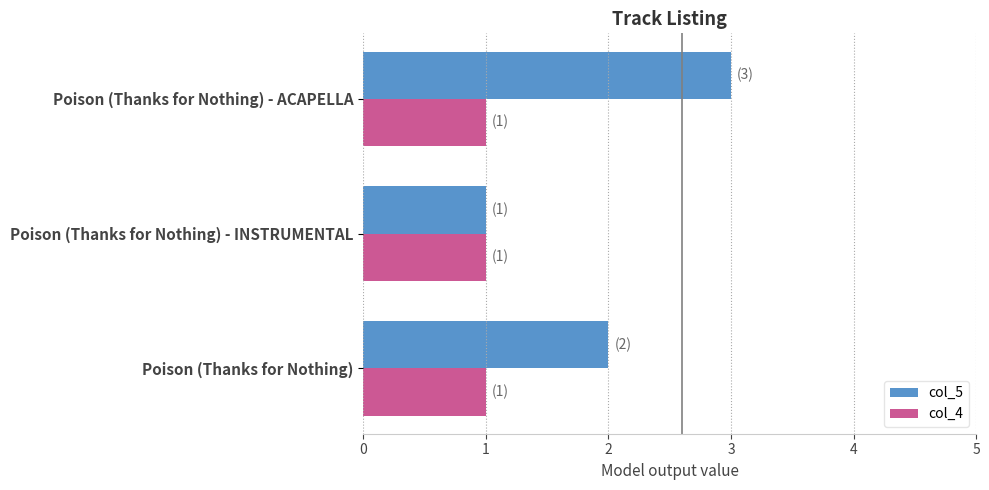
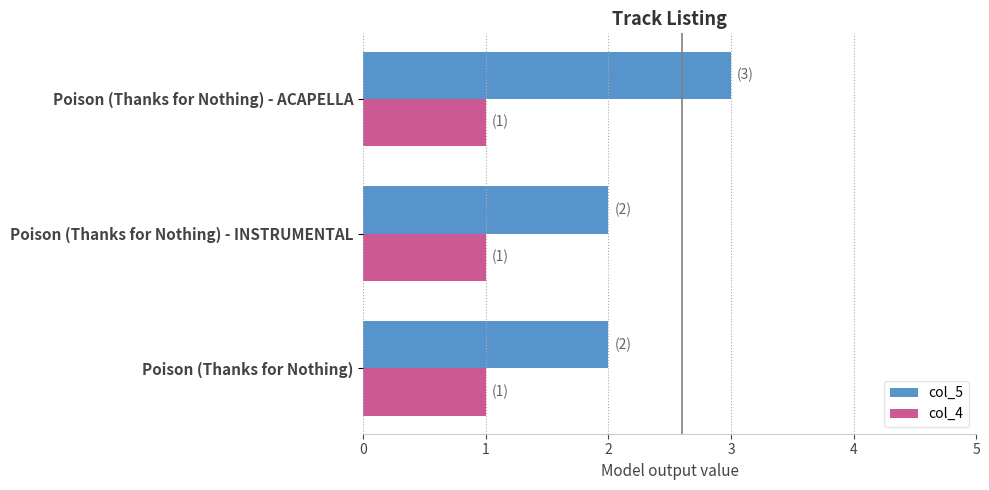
col_5, Poison (Thanks for Nothing) - INSTRUMENTAL: (1) -> (2)
